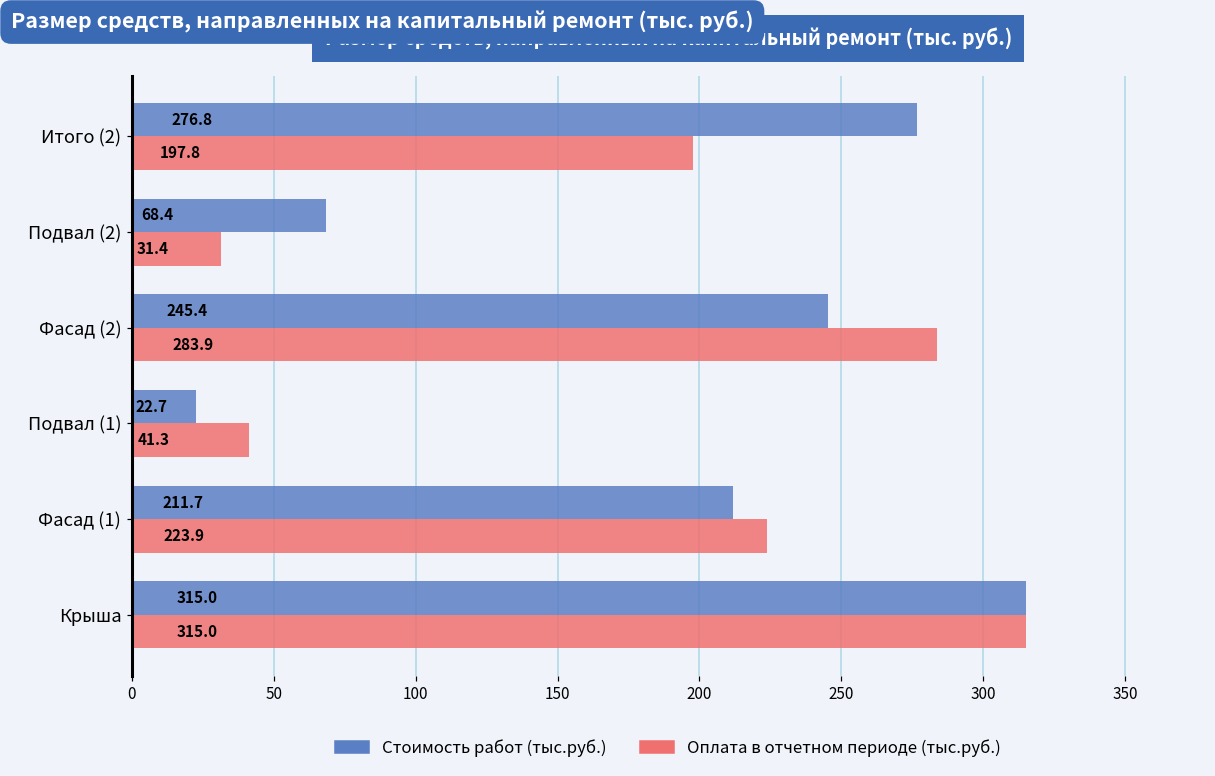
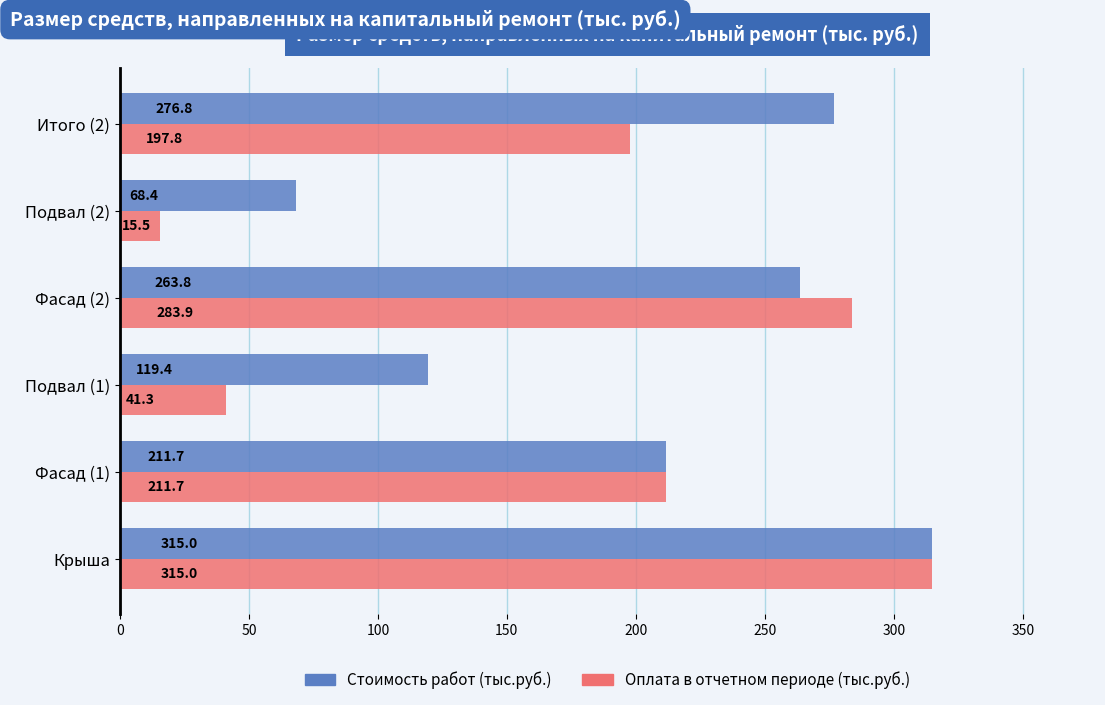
Оплата в отчетном периоде (тыс.руб.), Подвал (2): 31.4 -> 15.5
Стоимость работ (тыс.руб.), Фасад (2): 245.4 -> 263.8
Стоимость работ (тыс.руб.), Подвал (1): 22.7 -> 119.4
Оплата в отчетном периоде (тыс.руб.), Фасад (1): 223.9 -> 211.7
